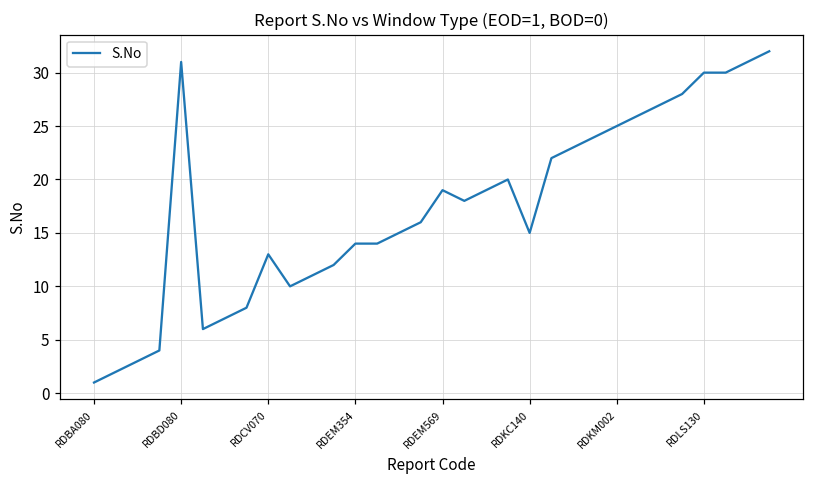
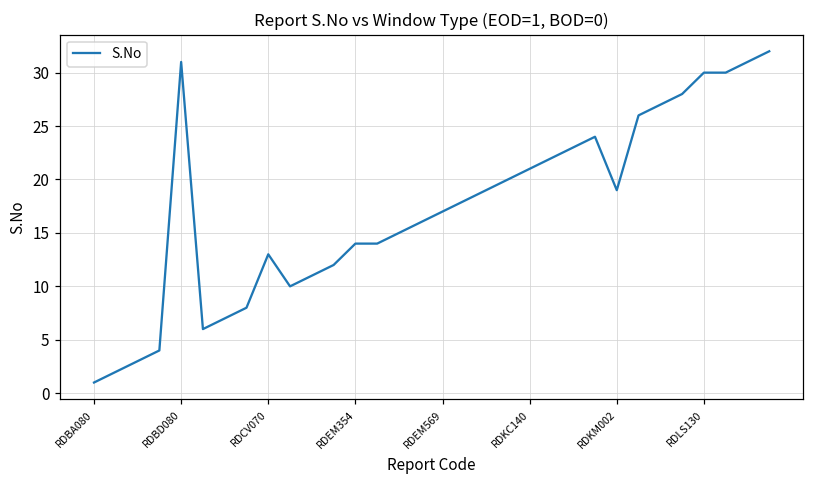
RDEM569: 19 -> 17
RDKC140: 15 -> 21
RDKM002: 25 -> 19
